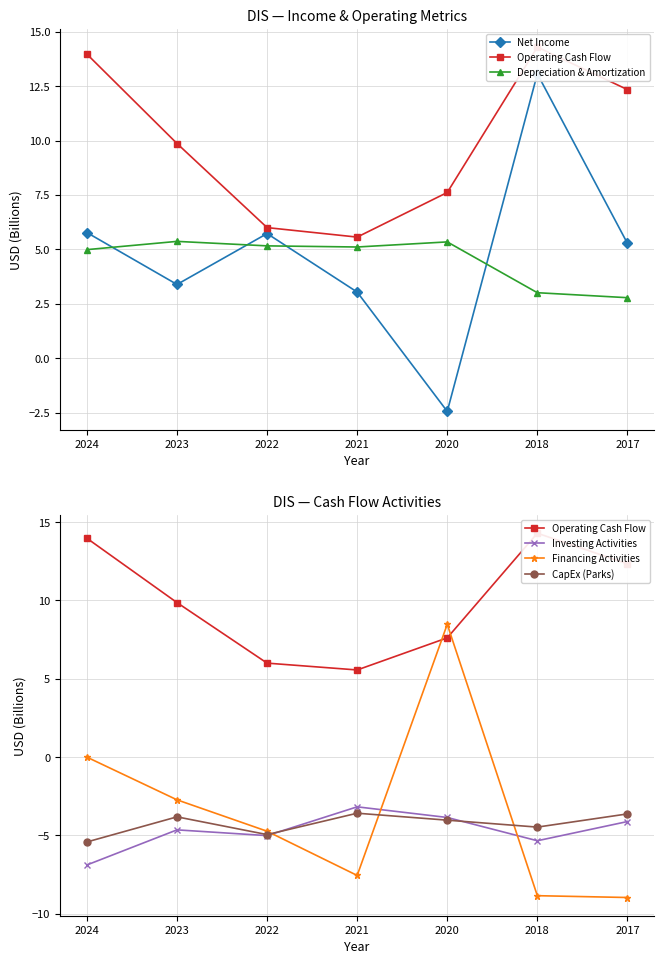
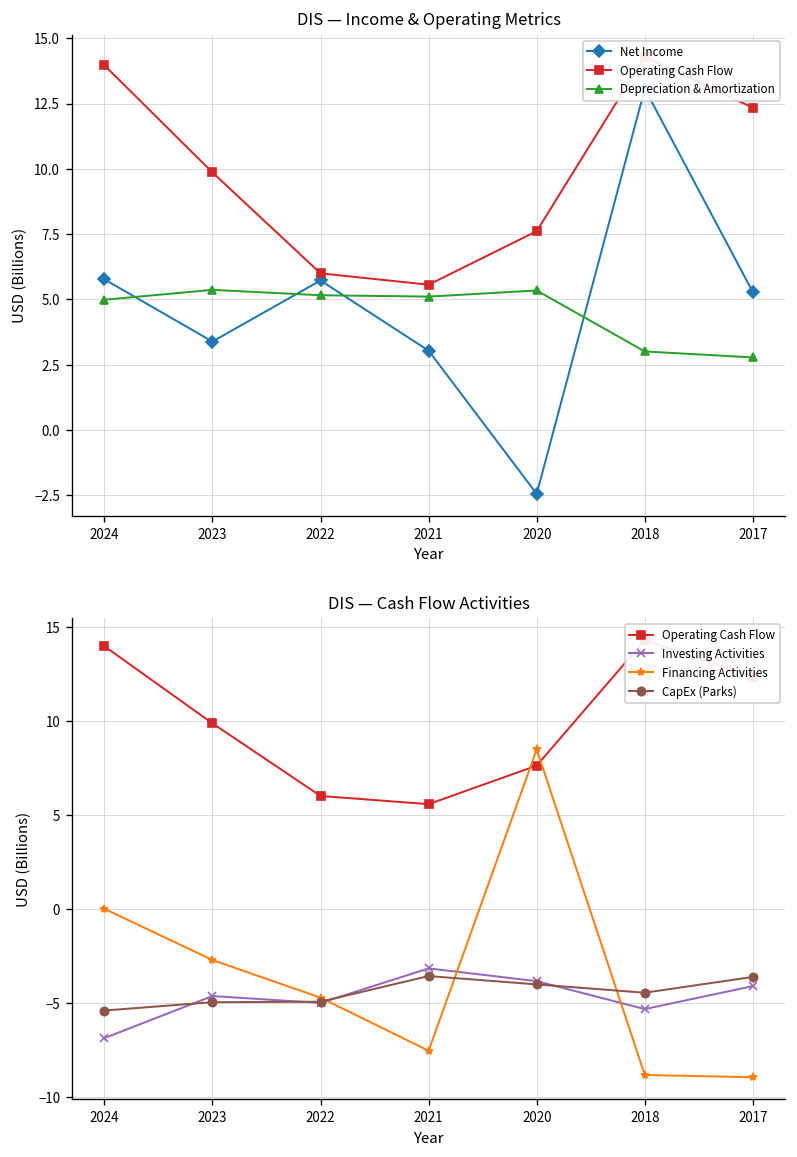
DIS — Cash Flow Activities, CapEx (Parks), 2023: -3.8 -> -5.0
